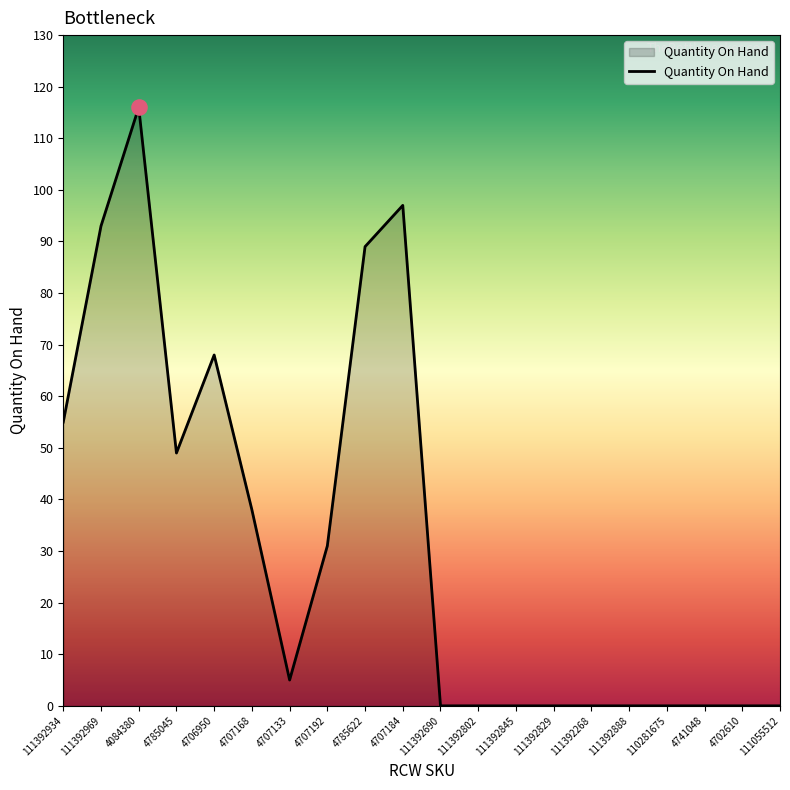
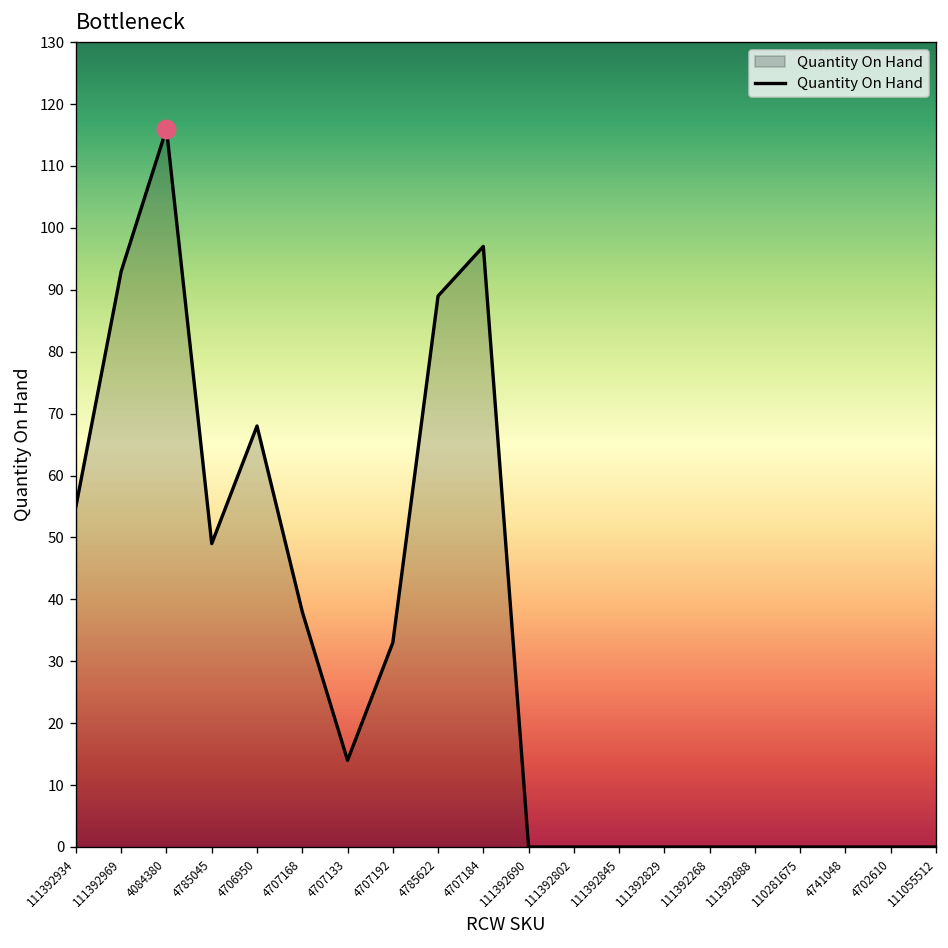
Quantity On Hand, 4707133: 5 -> 14
Quantity On Hand, 4707192: 31 -> 33
